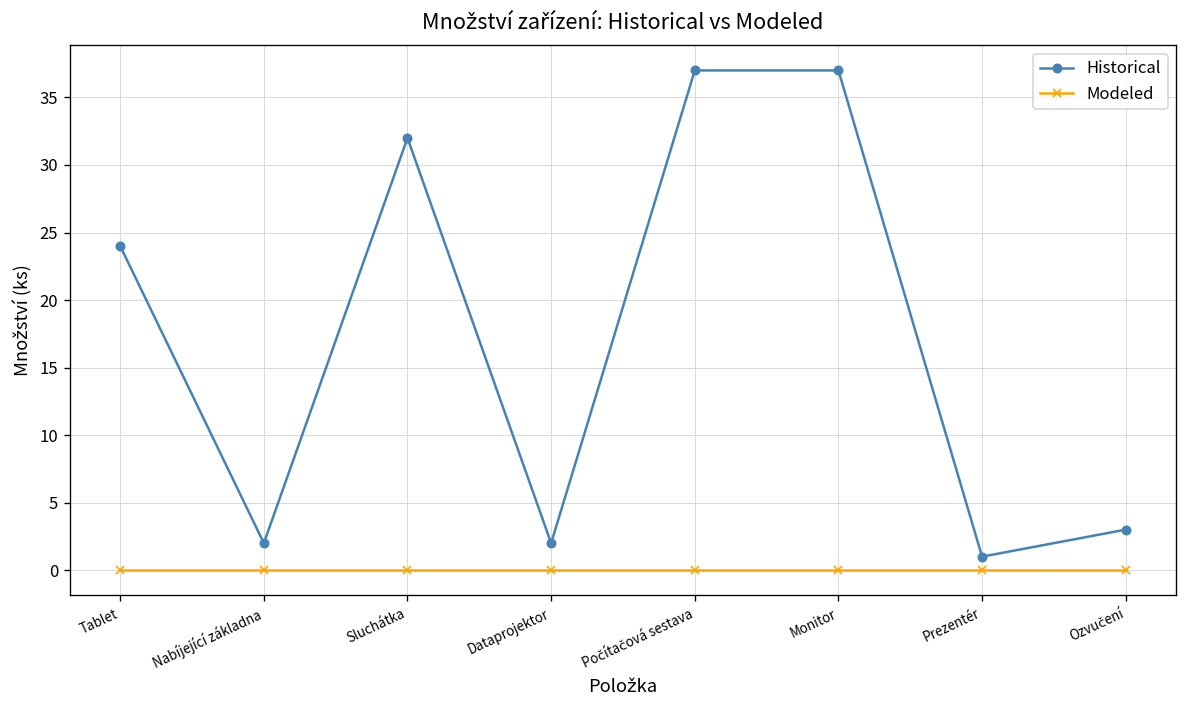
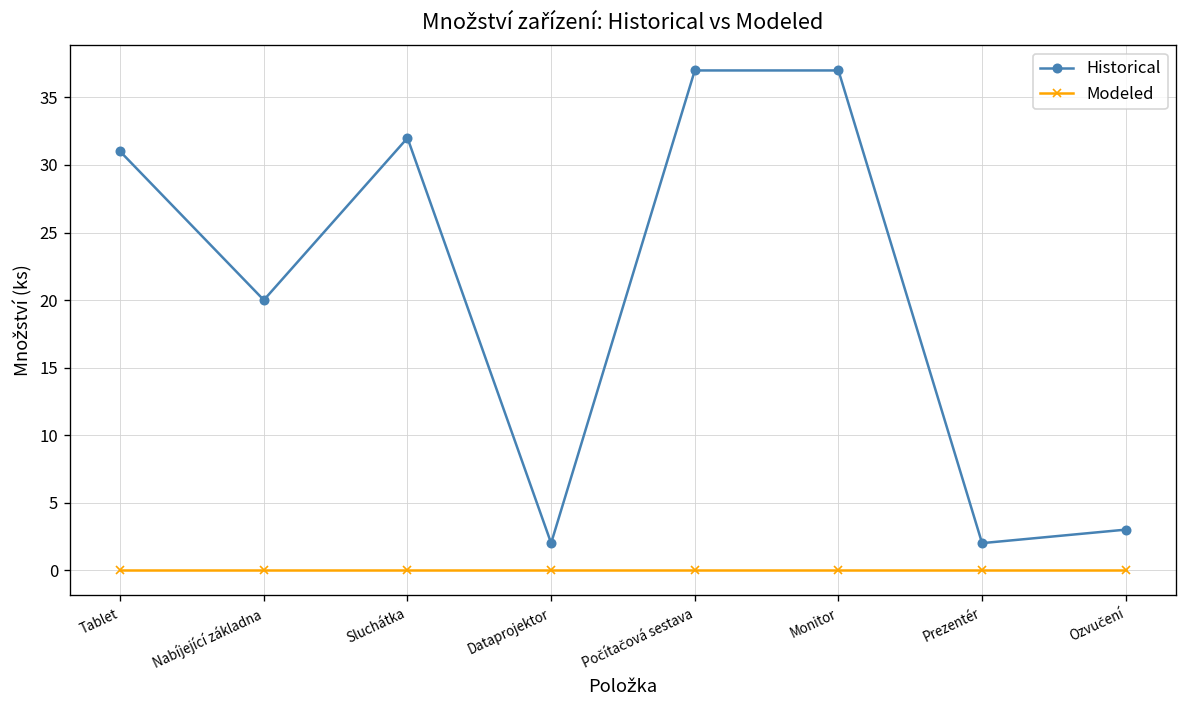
Historical, Tablet: 24 -> 31
Historical, Nabíjející základna: 2 -> 20
Historical, Prezentér: 1 -> 2
